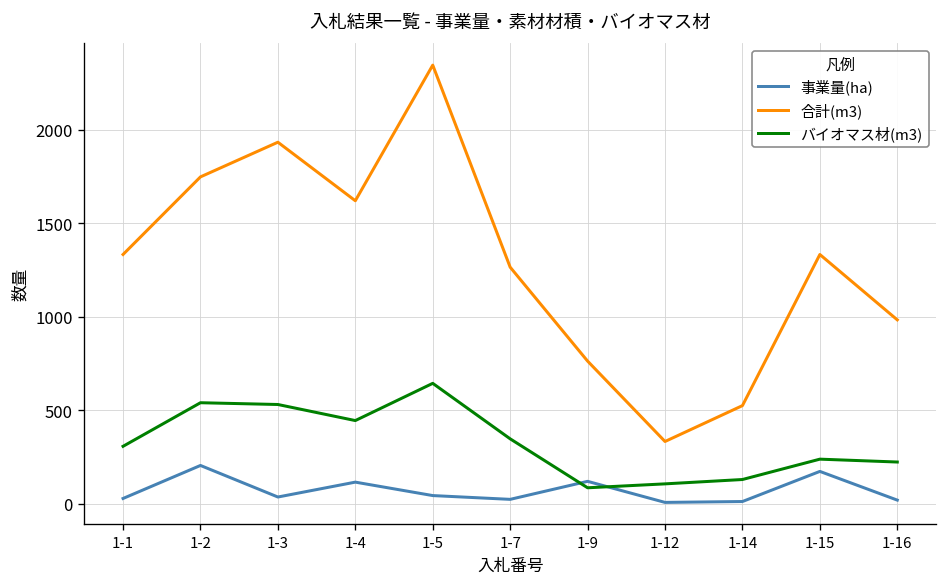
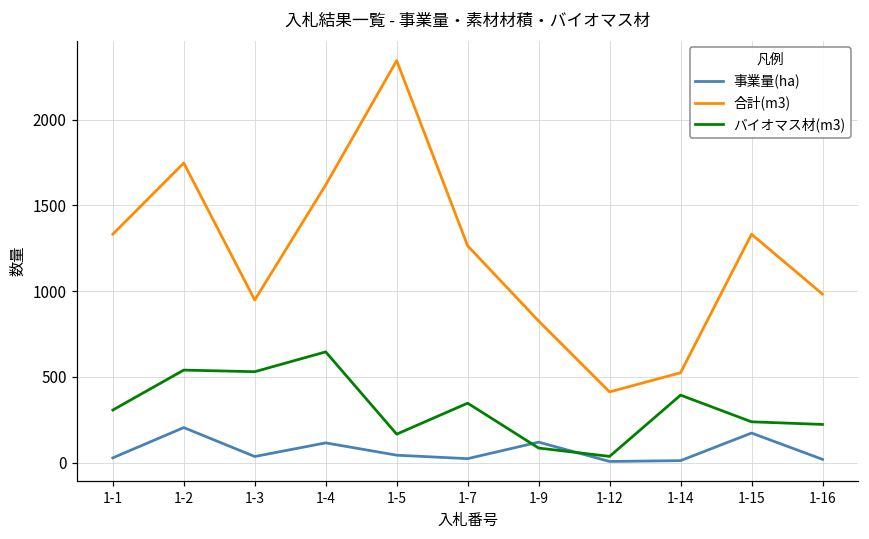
合計(m3), 1-3: 1930 -> 950
バイオマス材(m3), 1-4: 440 -> 650
バイオマス材(m3), 1-5: 640 -> 170
合計(m3), 1-9: 760 -> 830
合計(m3), 1-12: 330 -> 410
バイオマス材(m3), 1-12: 110 -> 40
バイオマス材(m3), 1-14: 130 -> 390
